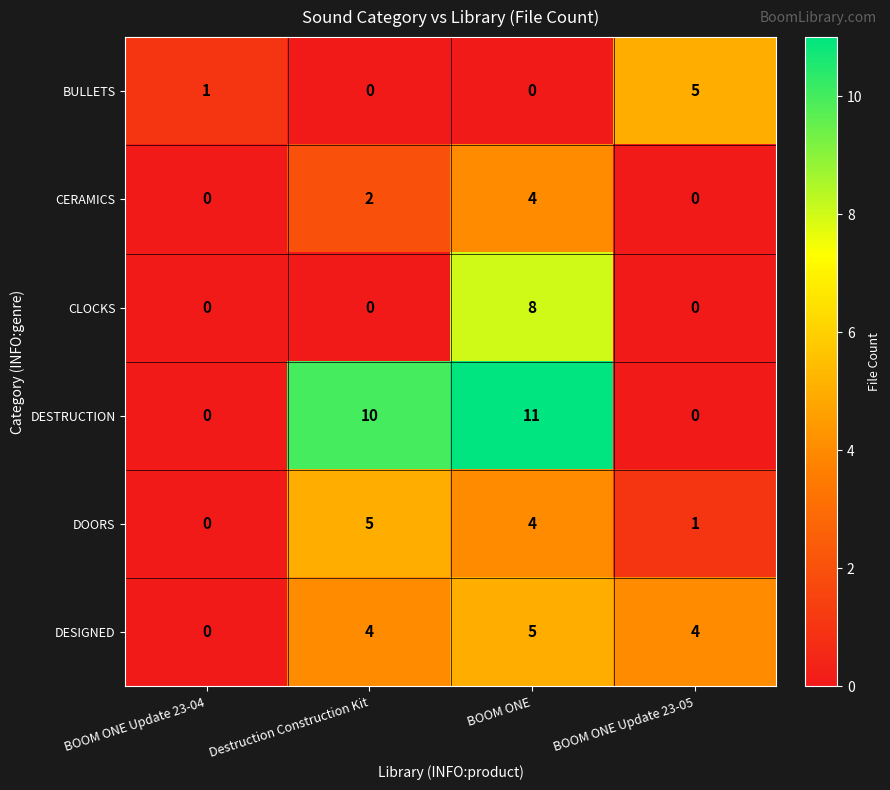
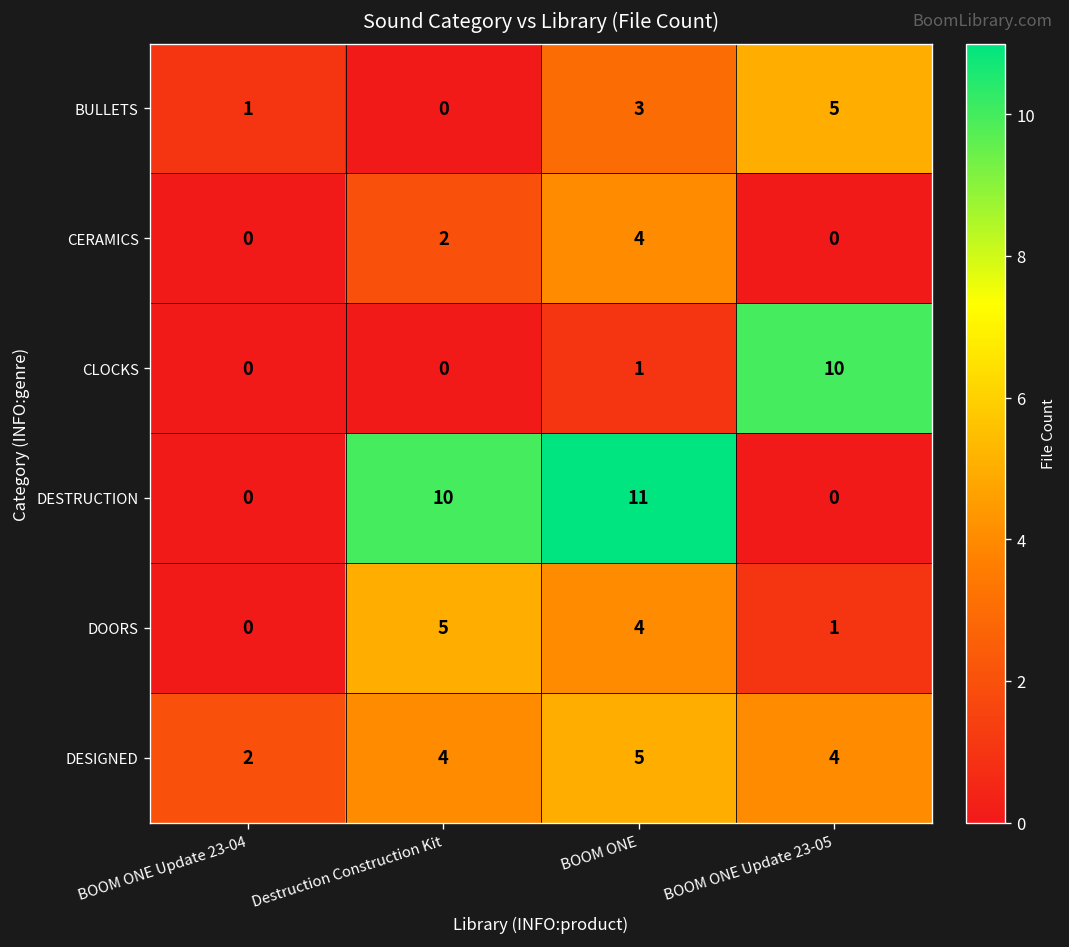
BULLETS, BOOM ONE: 0 -> 3
CLOCKS, BOOM ONE: 8 -> 1
CLOCKS, BOOM ONE Update 23-05: 0 -> 10
DESIGNED, BOOM ONE Update 23-04: 0 -> 2
